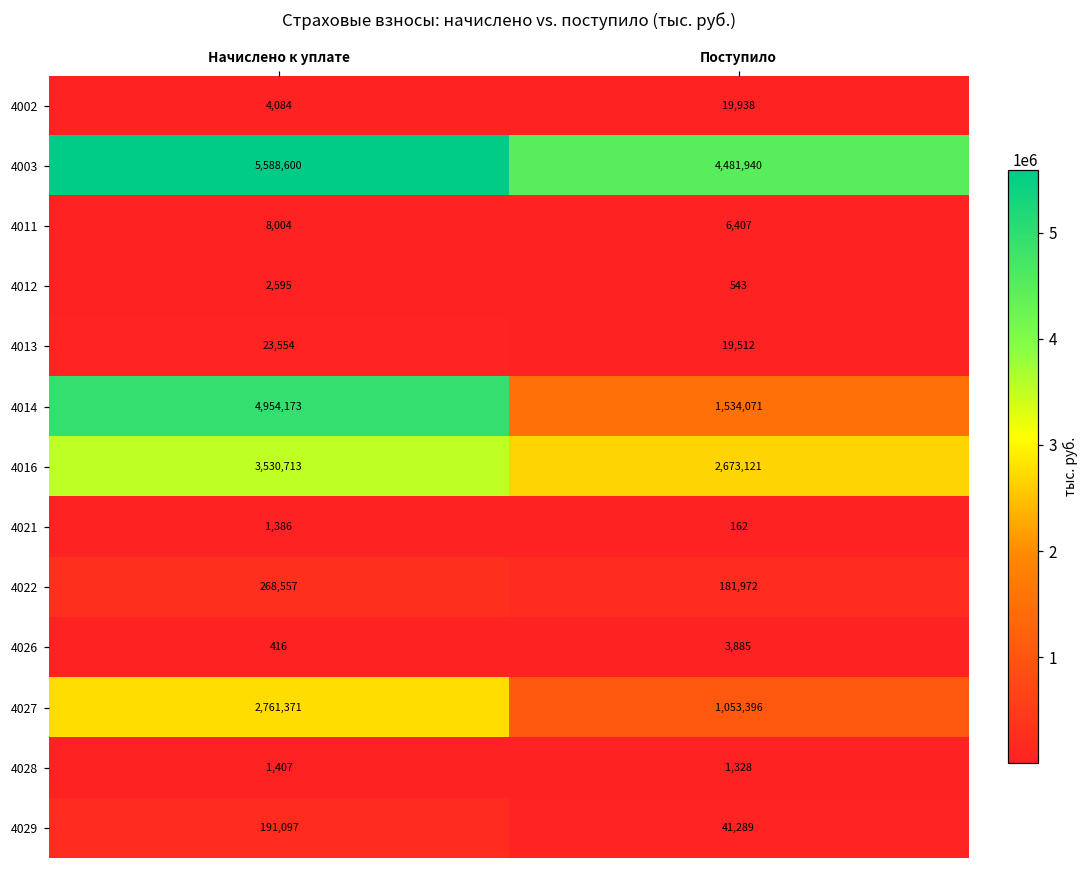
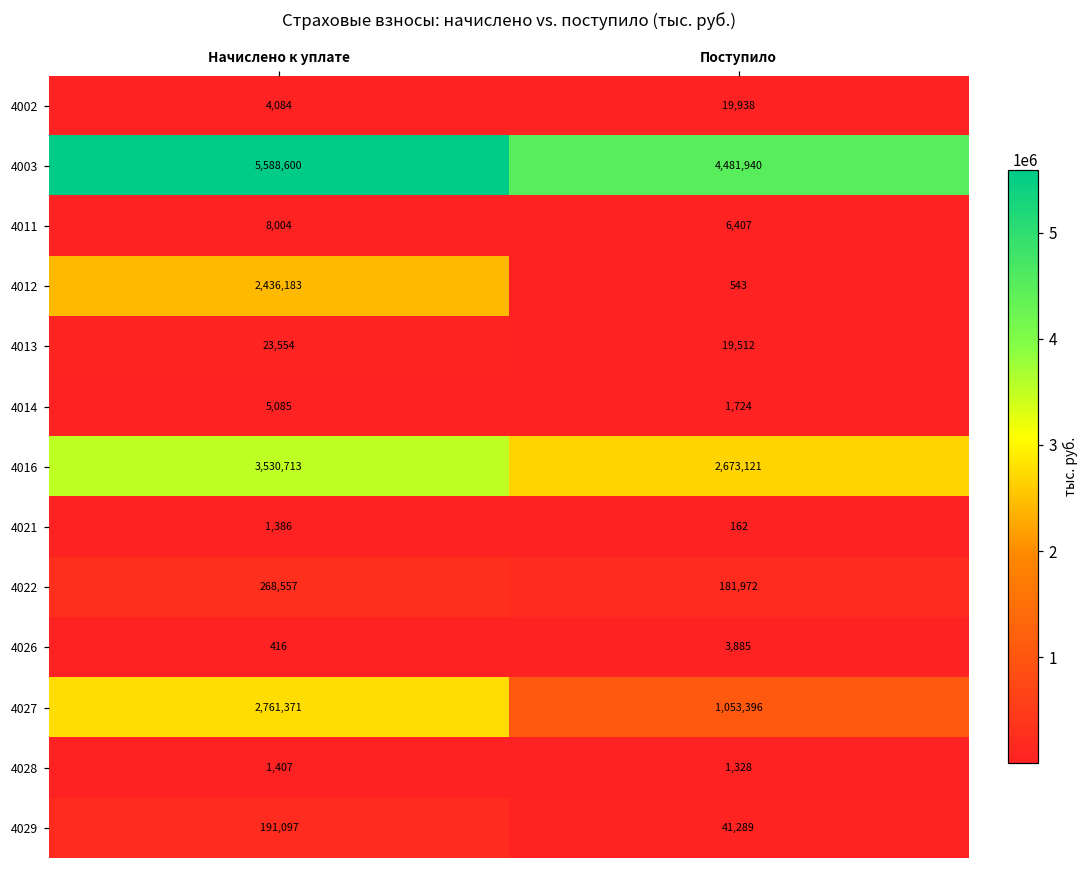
4012, Начислено к уплате: 2,595 -> 2,436,183
4014, Начислено к уплате: 4,954,173 -> 5,085
4014, Поступило: 1,534,071 -> 1,724
